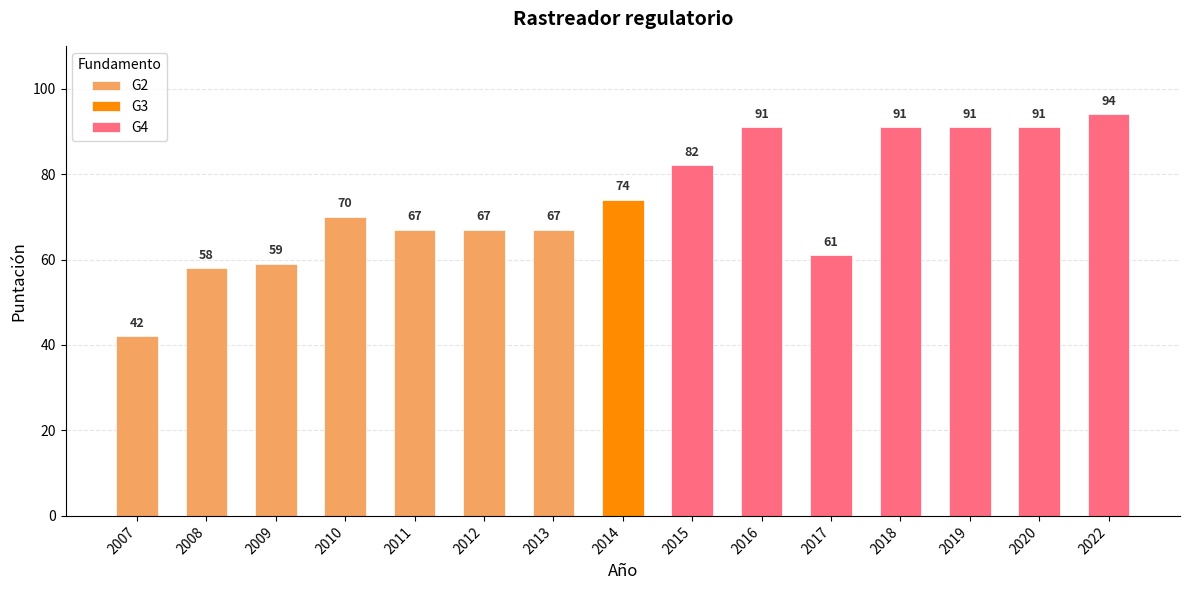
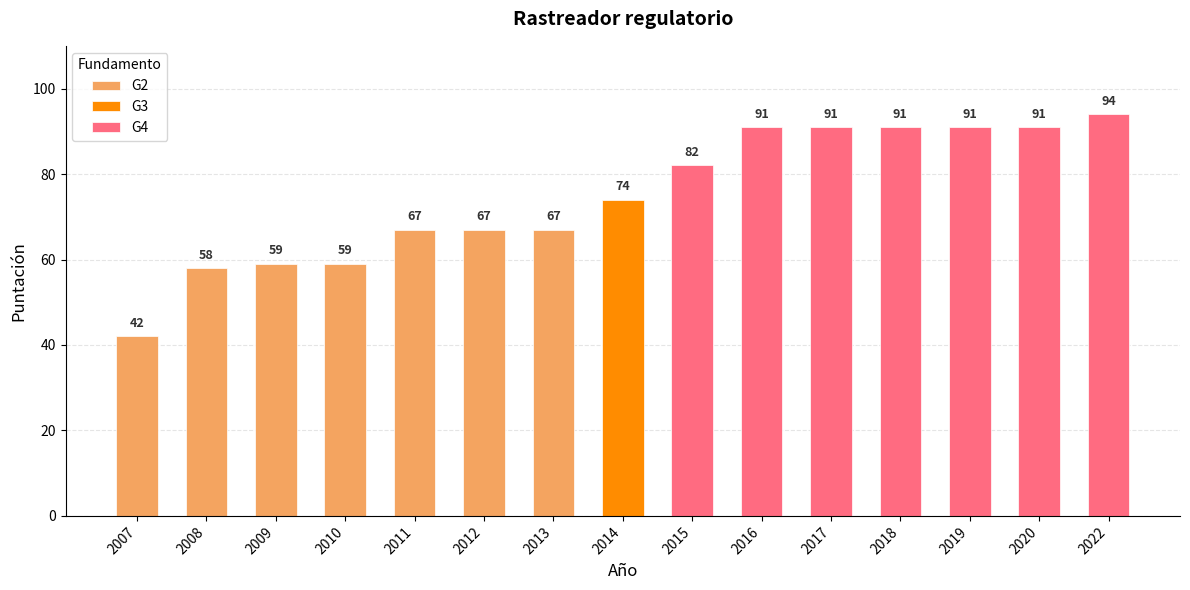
2010: 70 -> 59
2017: 61 -> 91
